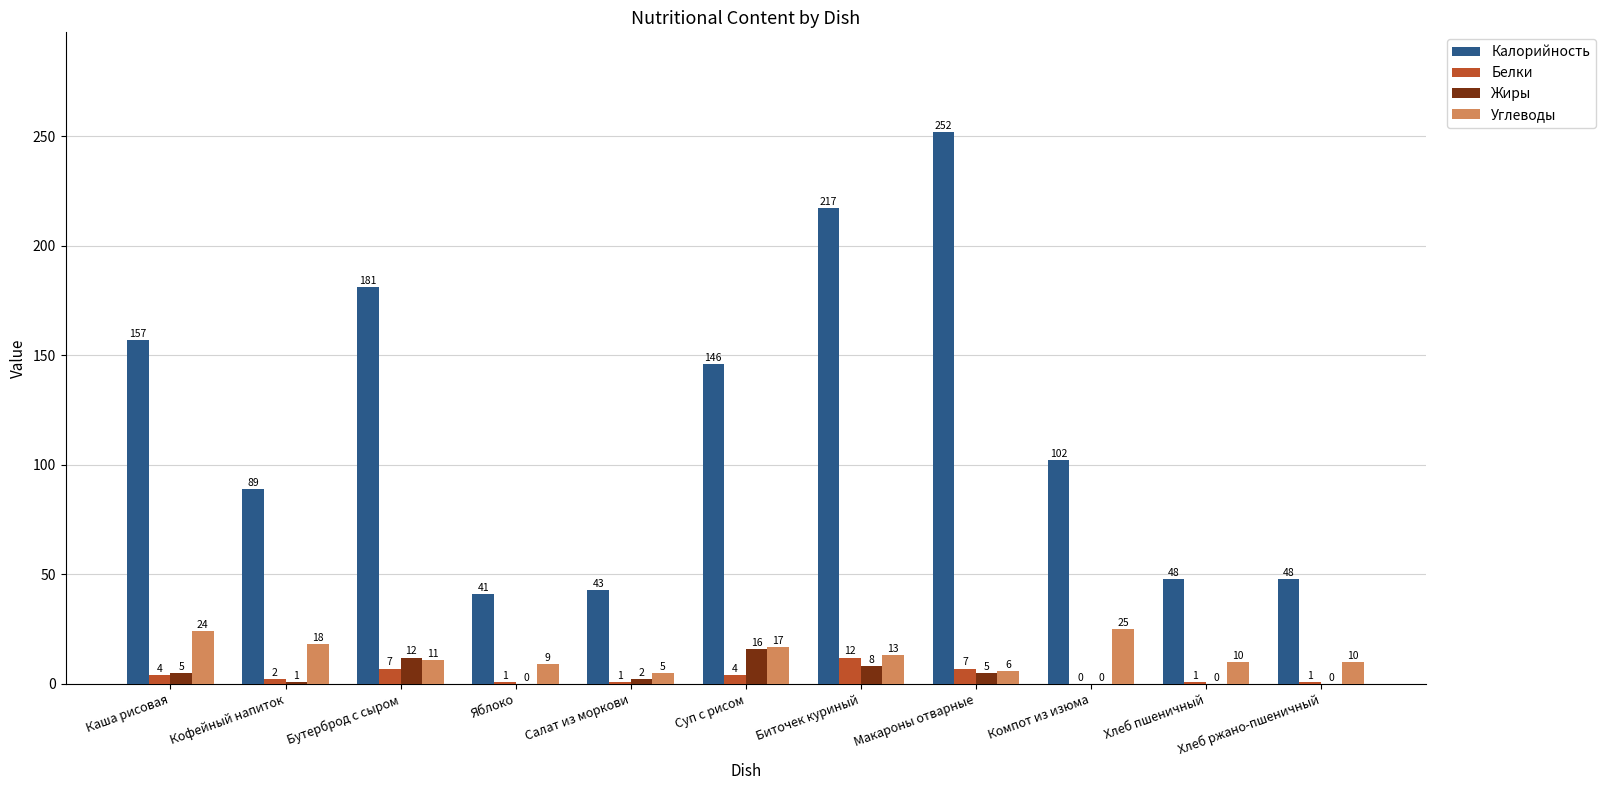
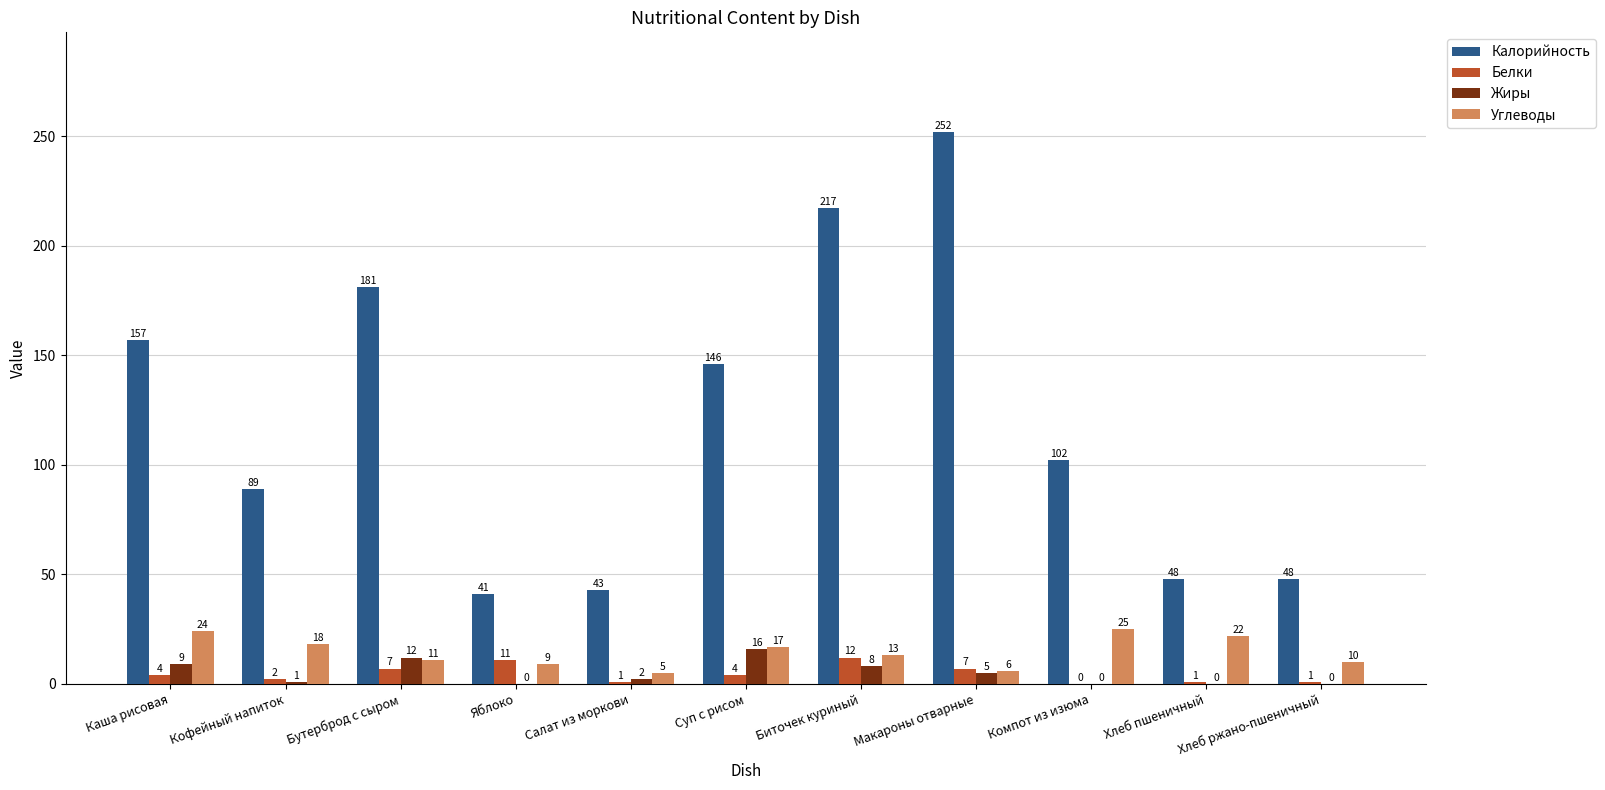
Жиры, Каша рисовая: 5 -> 9
Белки, Яблоко: 1 -> 11
Углеводы, Хлеб пшеничный: 10 -> 22
